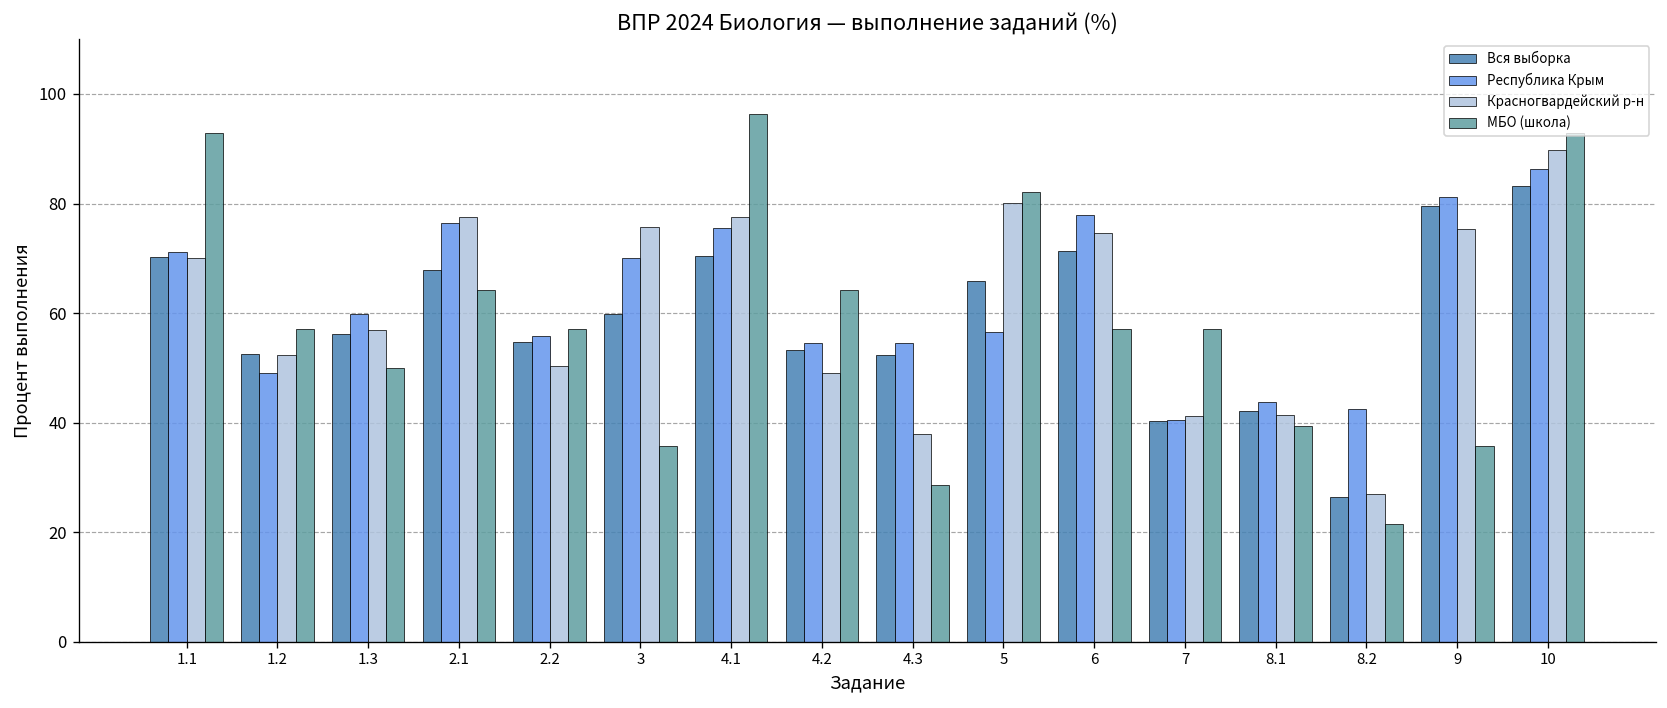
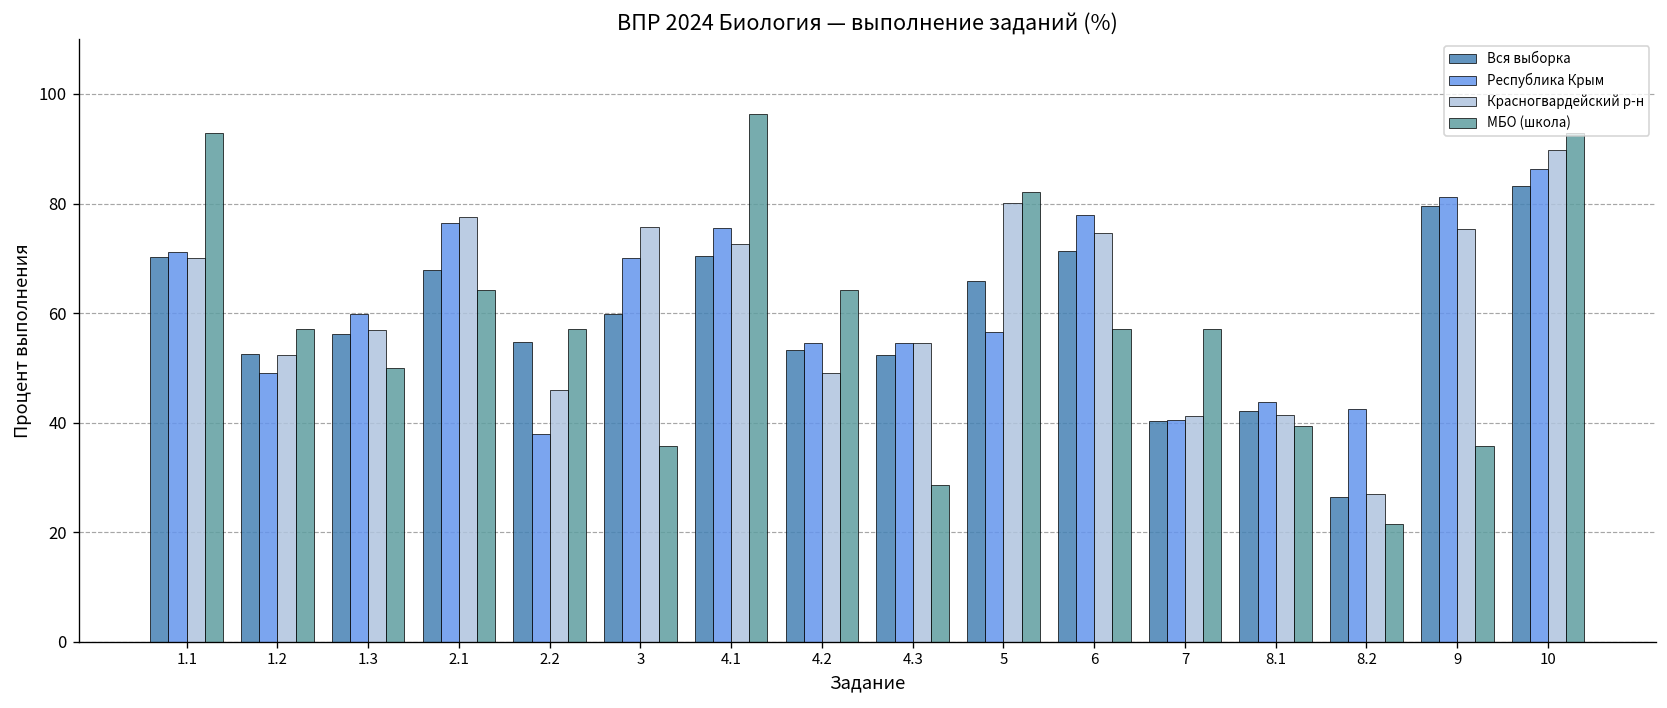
Республика Крым, 2.2: 56 -> 38
Красногвардейский р-н, 2.2: 50 -> 46
Красногвардейский р-н, 4.1: 78 -> 73
Красногвардейский р-н, 4.3: 38 -> 54
